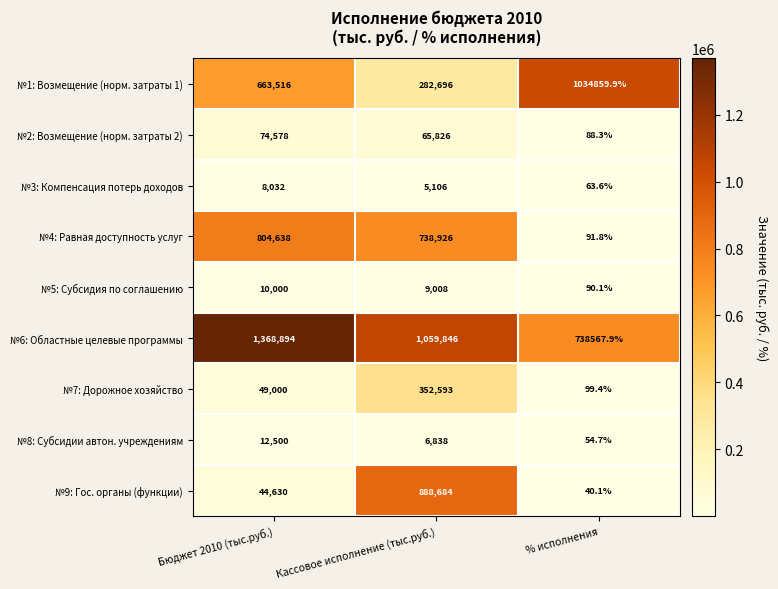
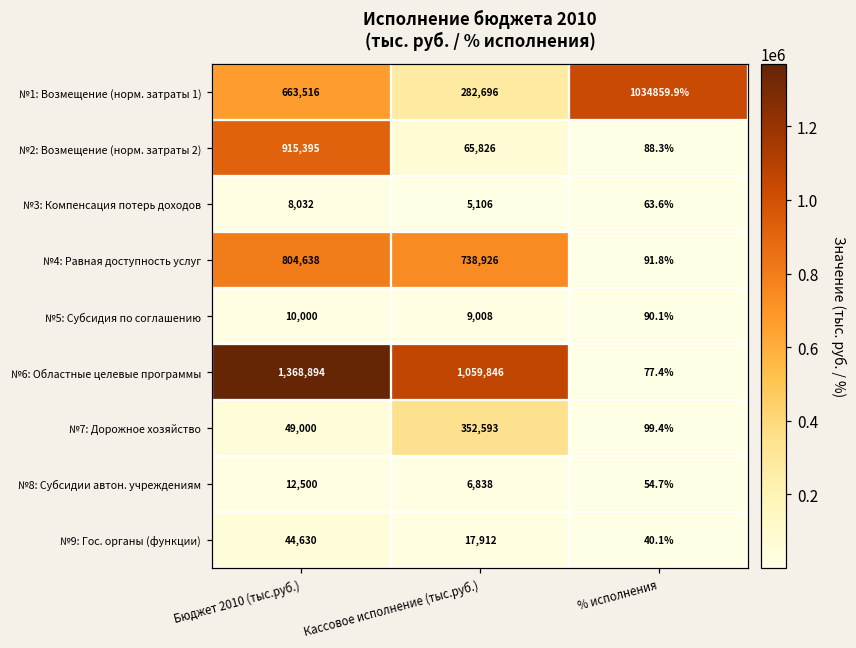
№2: Возмещение (норм. затраты 2), Бюджет 2010 (тыс.руб.): 74,578 -> 915,395
№6: Областные целевые программы, % исполнения: 738567.9% -> 77.4%
№9: Гос. органы (функции), Кассовое исполнение (тыс.руб.): 888,684 -> 17,912
